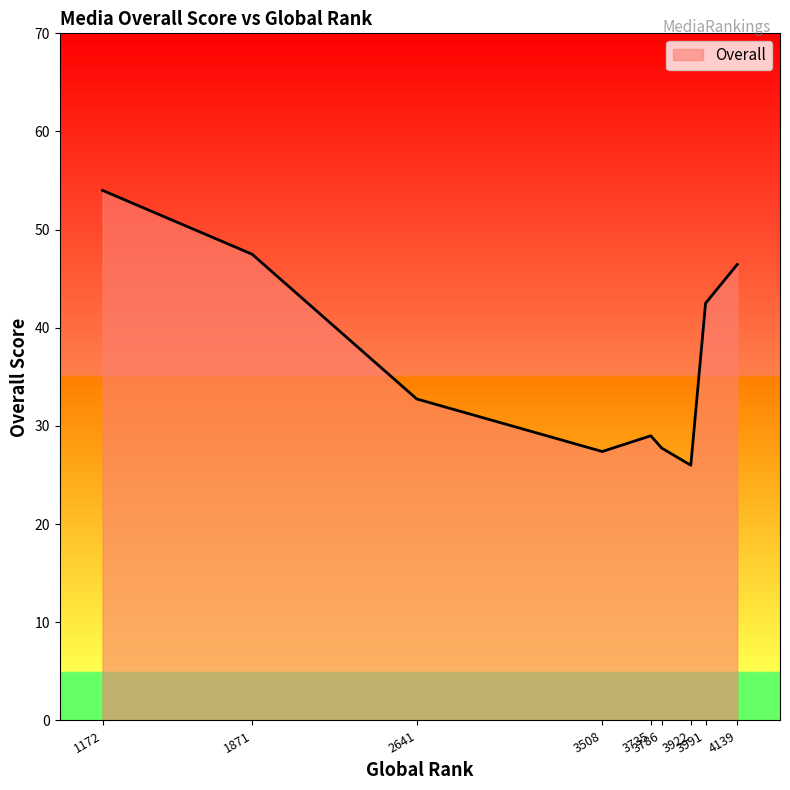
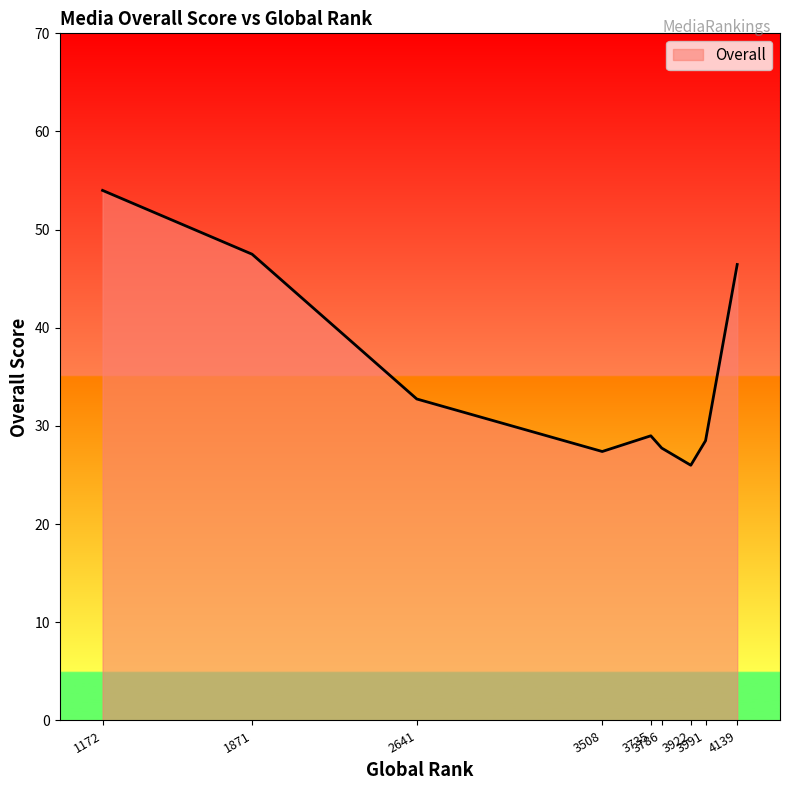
3991: 43 -> 29
